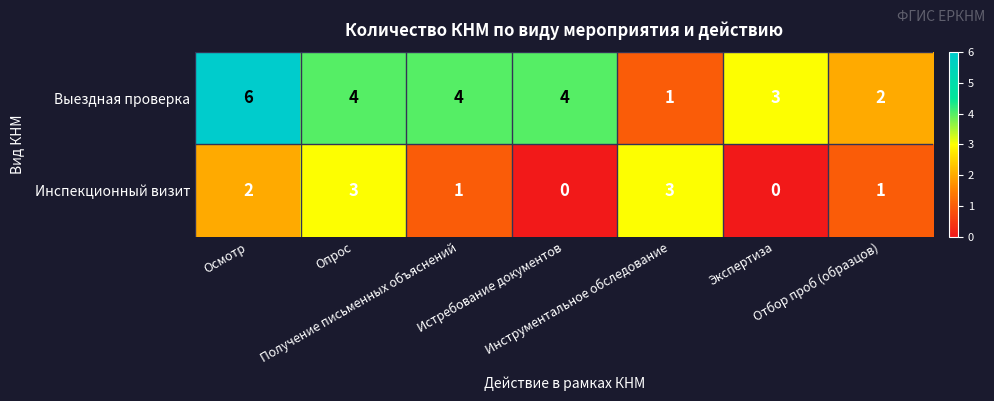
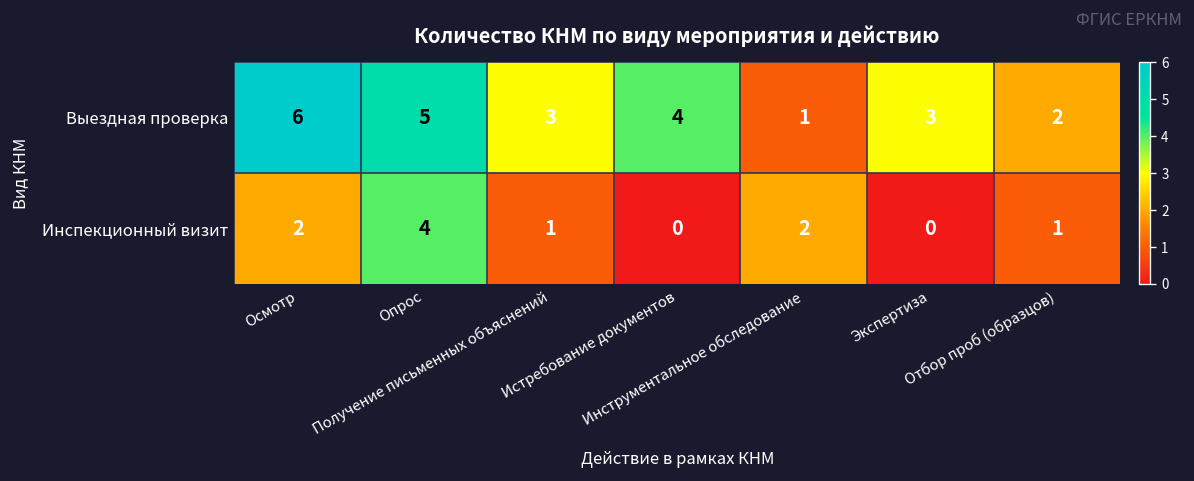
Выездная проверка, Опрос: 4 -> 5
Выездная проверка, Получение письменных объяснений: 4 -> 3
Инспекционный визит, Опрос: 3 -> 4
Инспекционный визит, Инструментальное обследование: 3 -> 2
